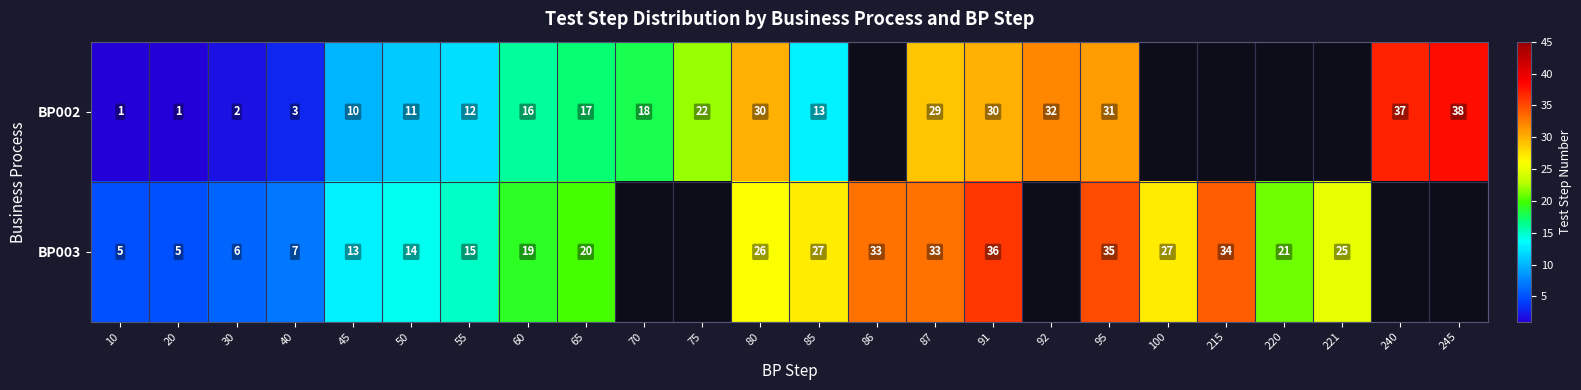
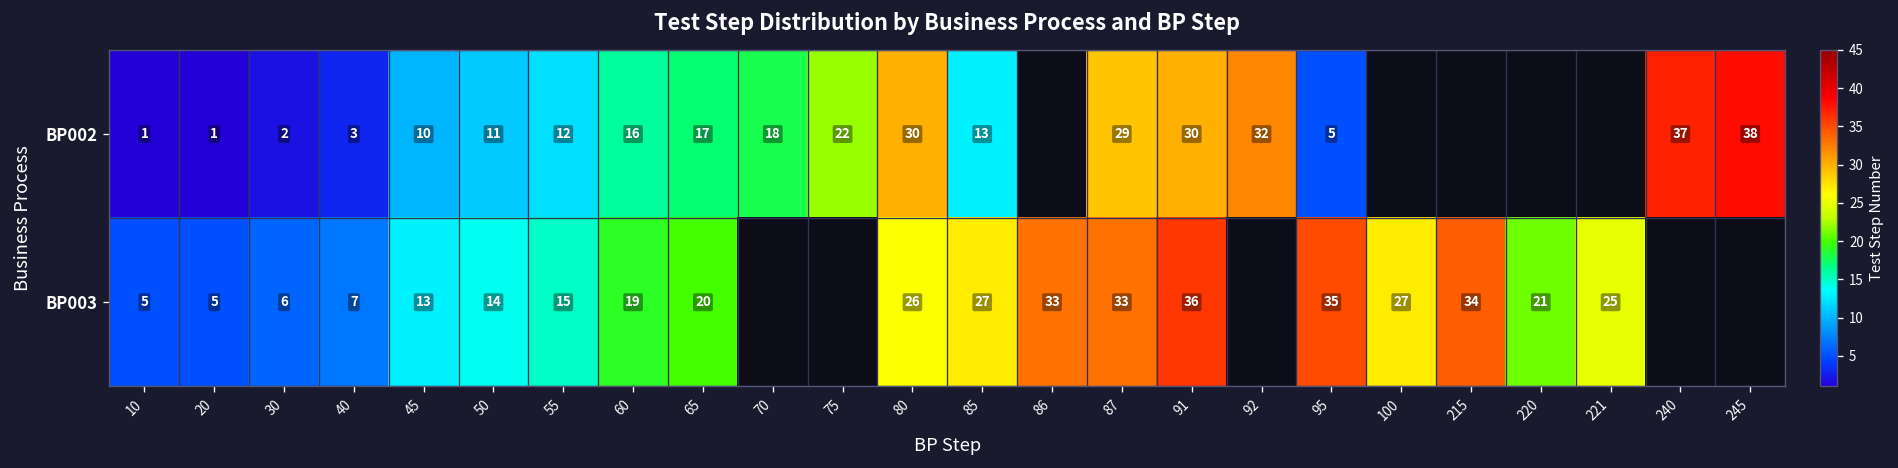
BP002, 95: 31 -> 5
